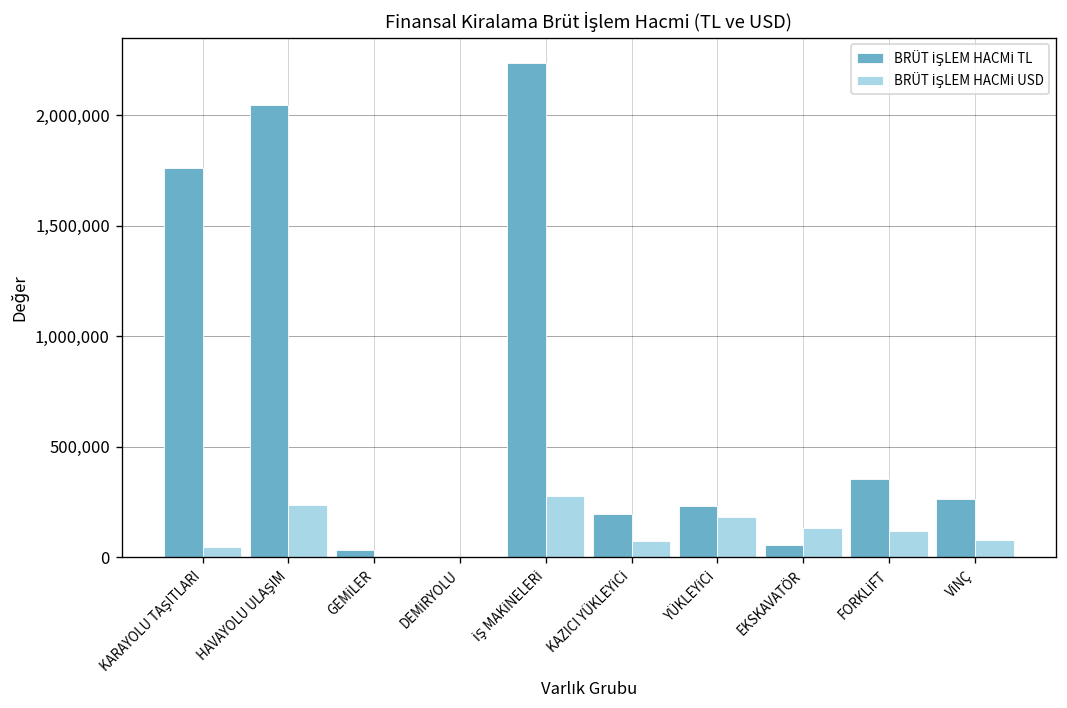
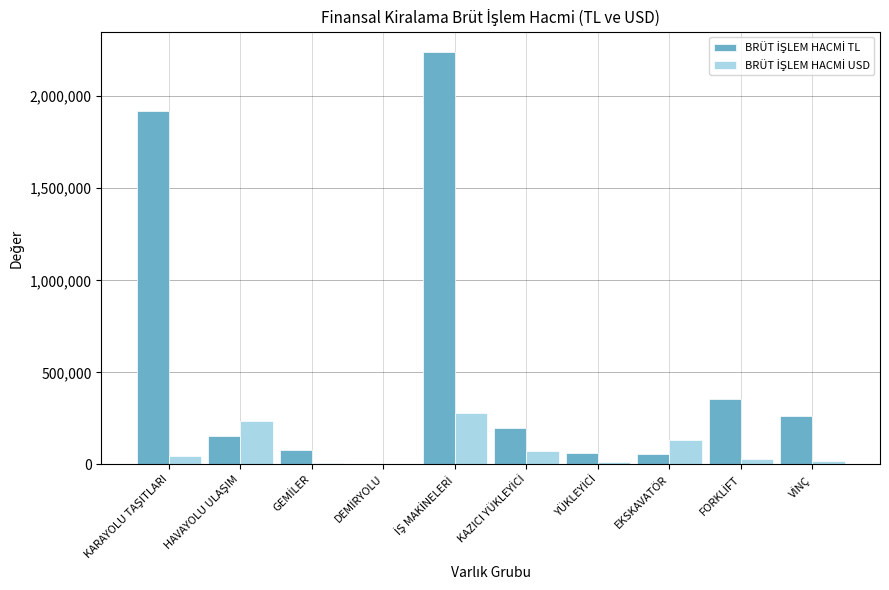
BRÜT İŞLEM HACMİ TL, KARAYOLU TAŞITLARI: 1,760,000 -> 1,920,000
BRÜT İŞLEM HACMİ TL, HAVAYOLU ULAŞIM: 2,050,000 -> 150,000
BRÜT İŞLEM HACMİ TL, GEMİLER: 30,000 -> 80,000
BRÜT İŞLEM HACMİ TL, YÜKLEYİCİ: 230,000 -> 60,000
BRÜT İŞLEM HACMİ USD, YÜKLEYİCİ: 180,000 -> 20,000
BRÜT İŞLEM HACMİ USD, FORKLİFT: 120,000 -> 30,000
BRÜT İŞLEM HACMİ USD, VİNÇ: 80,000 -> 20,000
